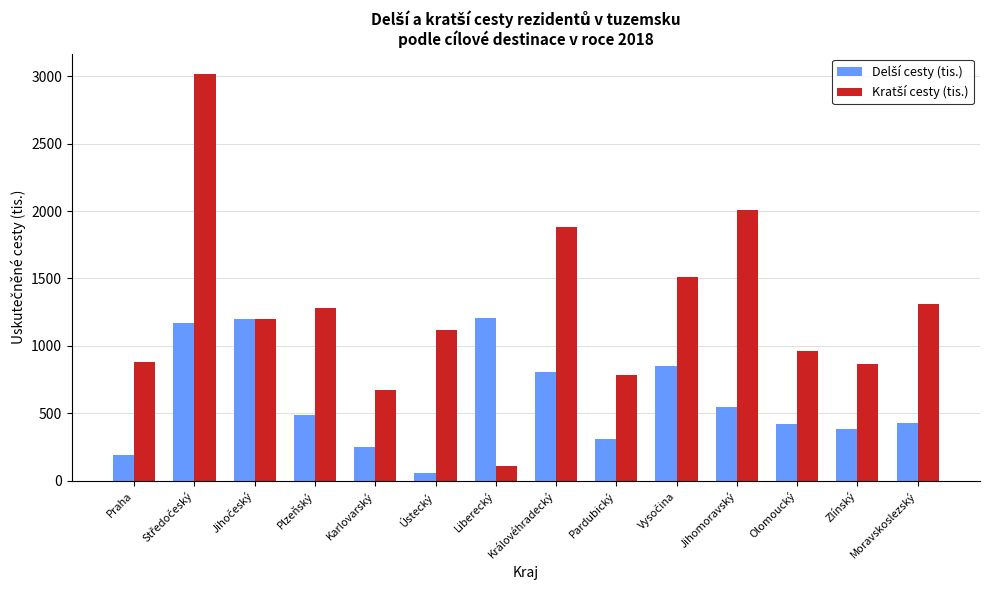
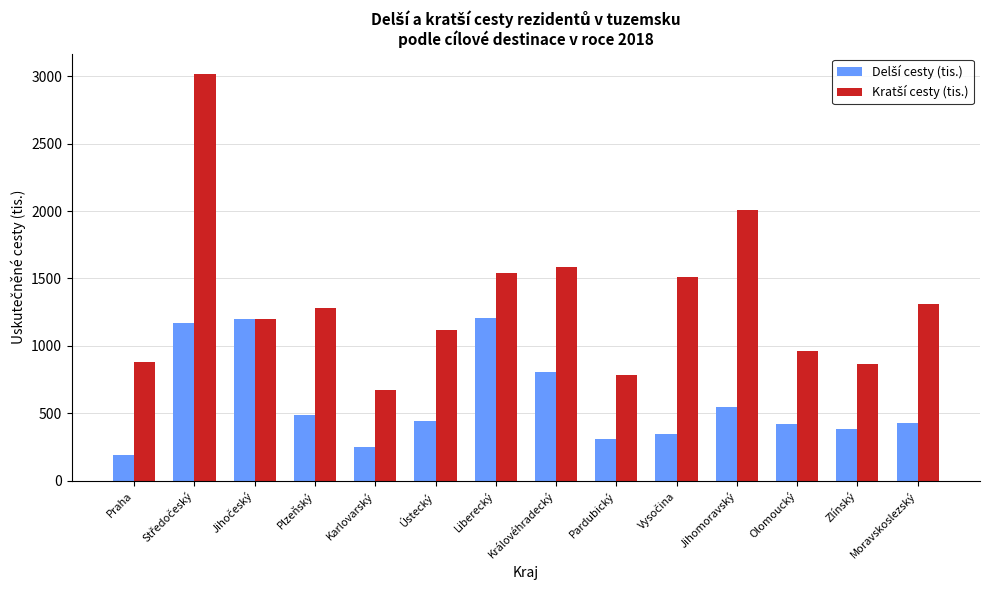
Delší cesty (tis.), Ústecký: 60 -> 440
Kratší cesty (tis.), Liberecký: 110 -> 1540
Kratší cesty (tis.), Královéhradecký: 1880 -> 1580
Delší cesty (tis.), Vysočina: 850 -> 340
